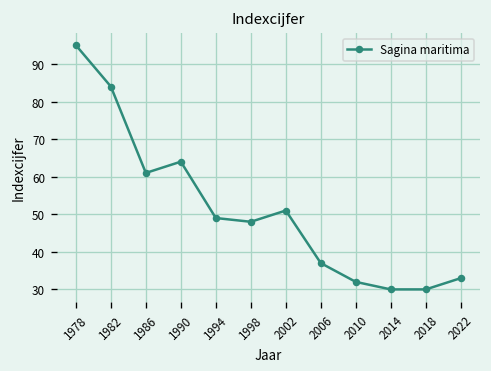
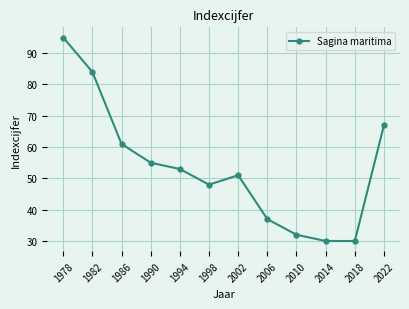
1990: 64 -> 55
1994: 49 -> 53
2022: 33 -> 67
